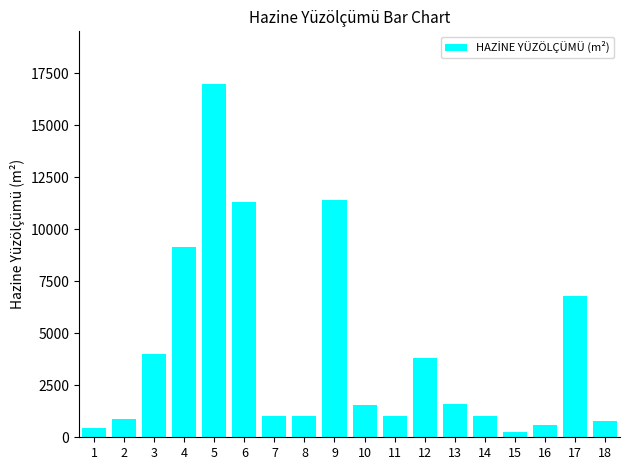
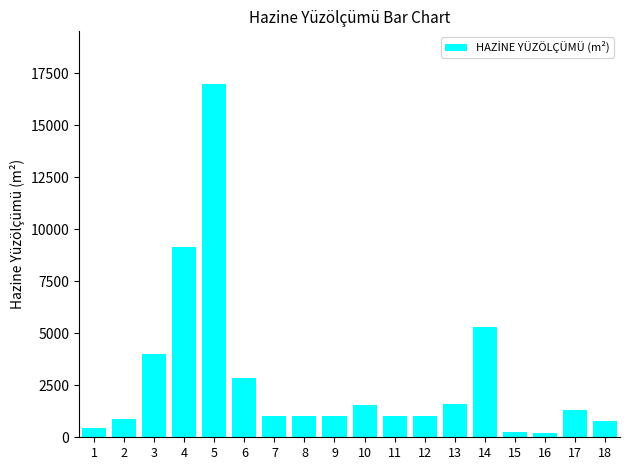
6: 11300 -> 2900
9: 11400 -> 1000
12: 3800 -> 1000
14: 1000 -> 5300
16: 600 -> 200
17: 6800 -> 1300
